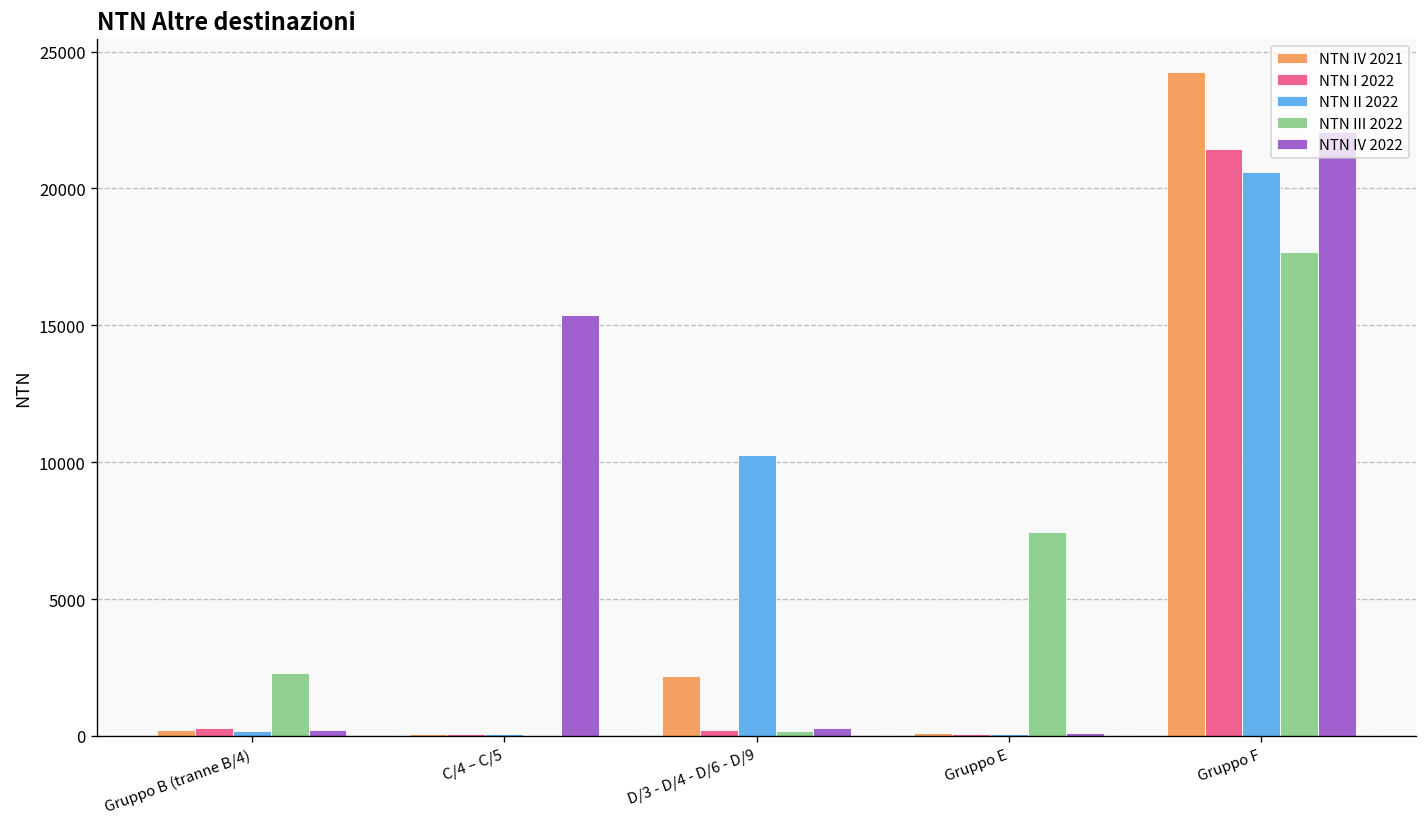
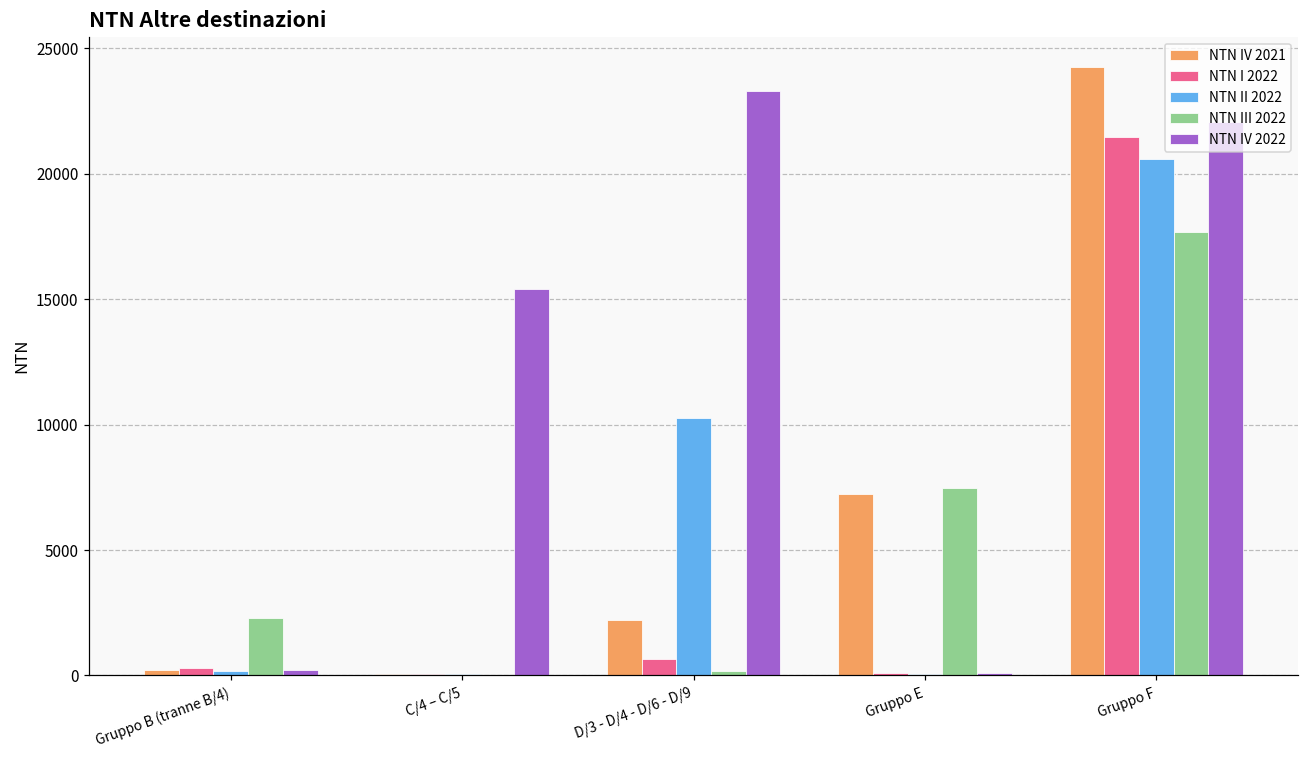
NTN I 2022, D/3 - D/4 - D/6 - D/9: 200 -> 700
NTN IV 2022, D/3 - D/4 - D/6 - D/9: 300 -> 23300
NTN IV 2021, Gruppo E: 100 -> 7200
